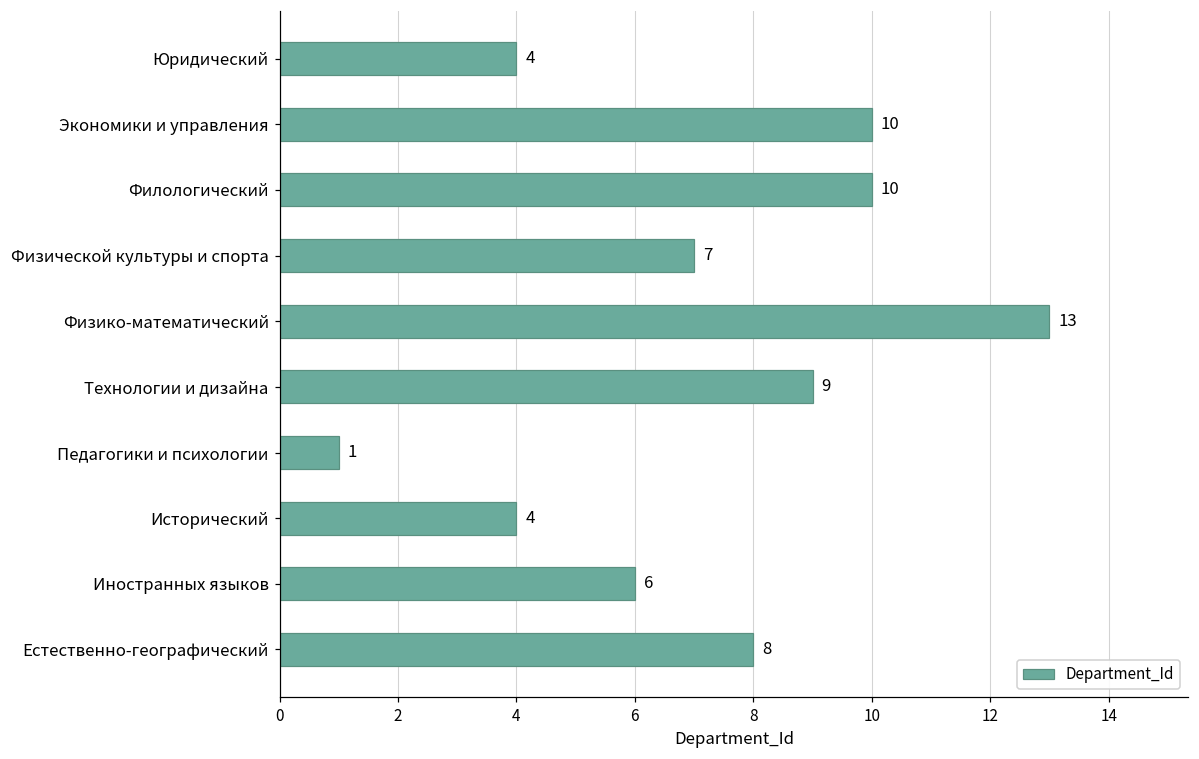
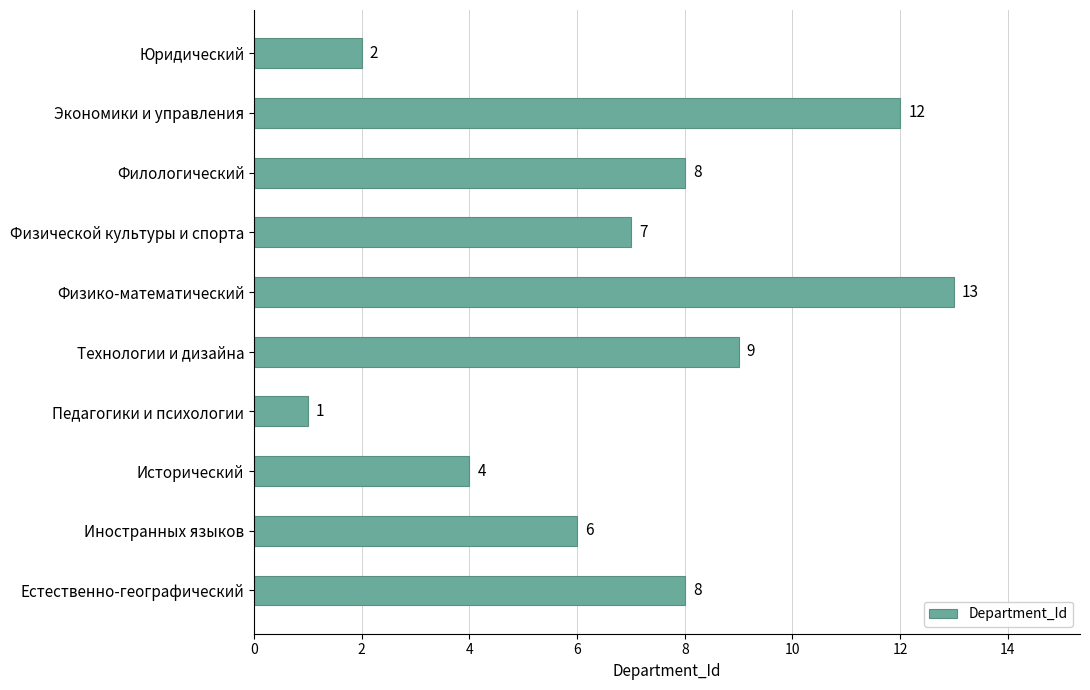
Юридический: 4 -> 2
Экономики и управления: 10 -> 12
Филологический: 10 -> 8
